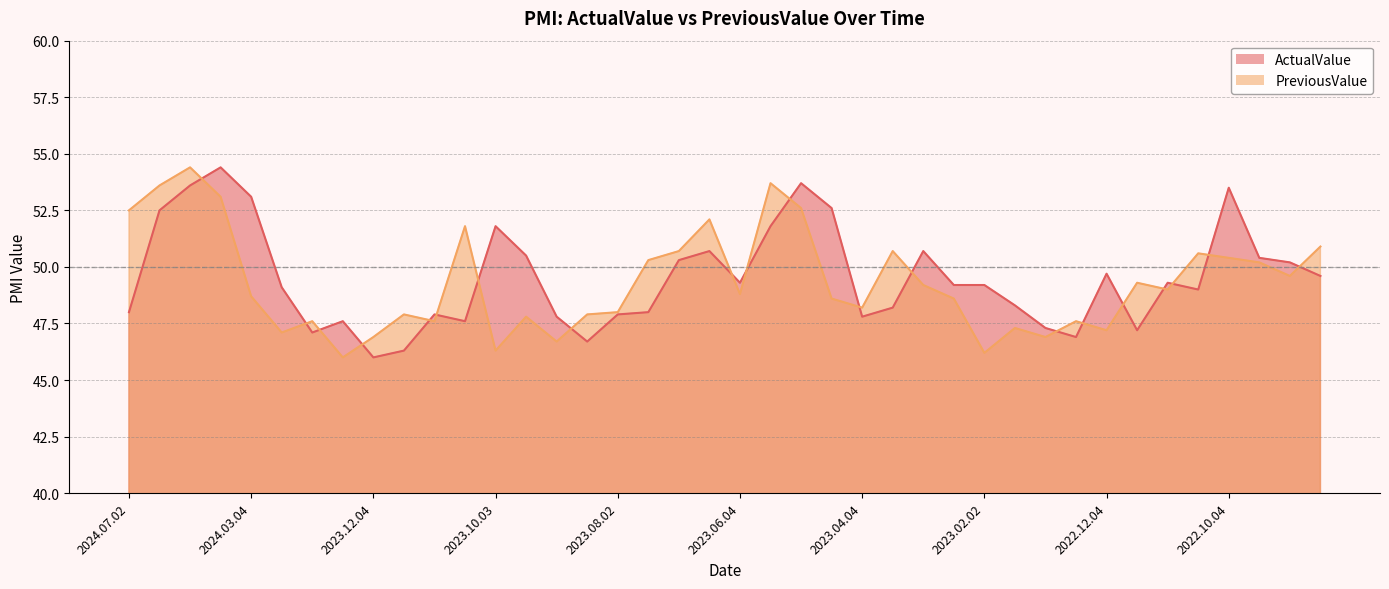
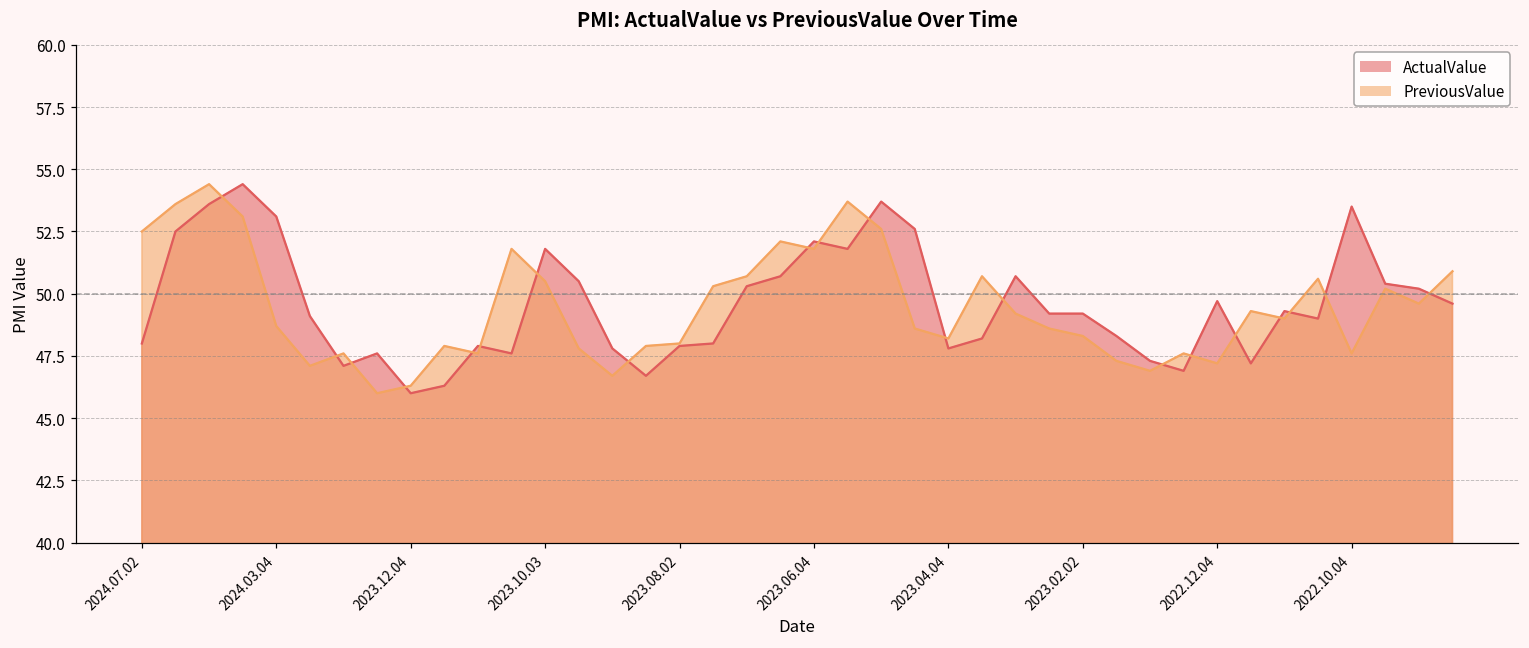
PreviousValue, 2023.12.04: 46.9 -> 46.3
PreviousValue, 2023.10.03: 46.3 -> 50.5
ActualValue, 2023.06.04: 49.3 -> 52.1
PreviousValue, 2023.06.04: 48.8 -> 51.8
PreviousValue, 2023.02.02: 46.2 -> 48.3
PreviousValue, 2022.10.04: 50.4 -> 47.6
